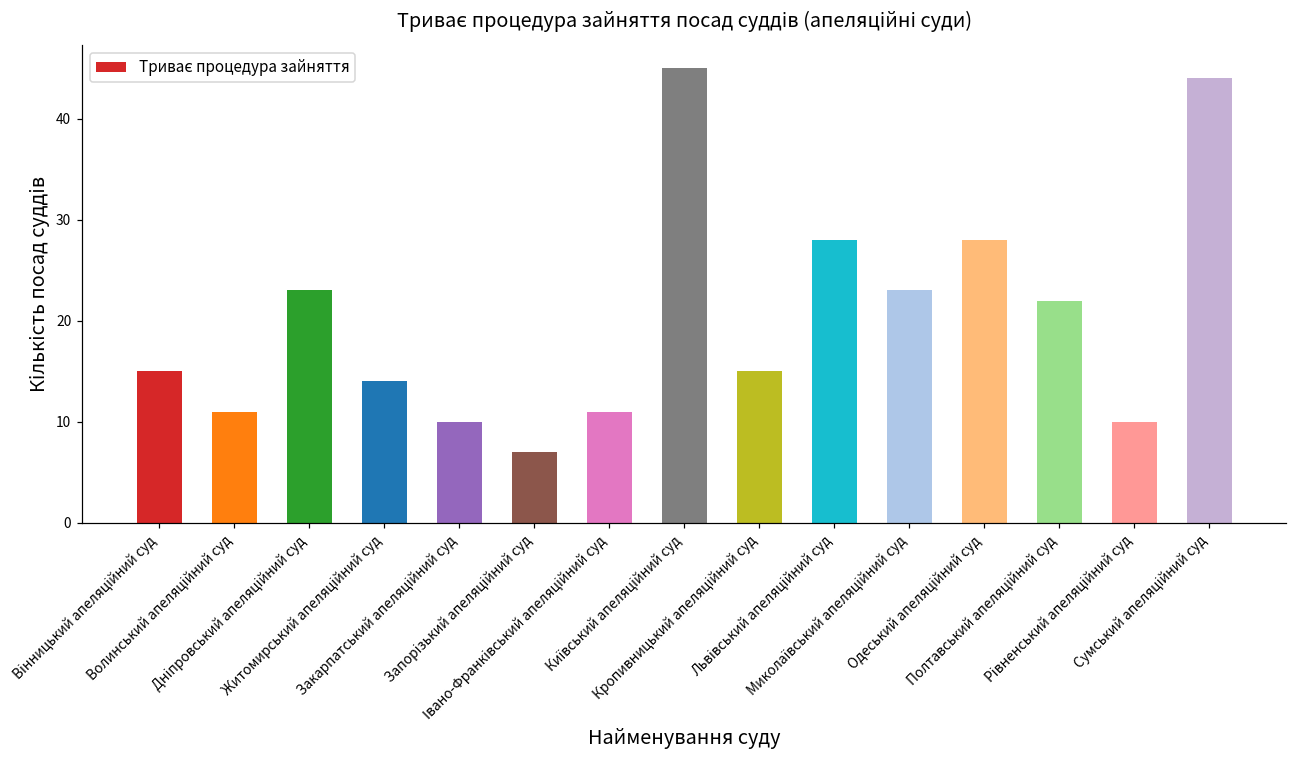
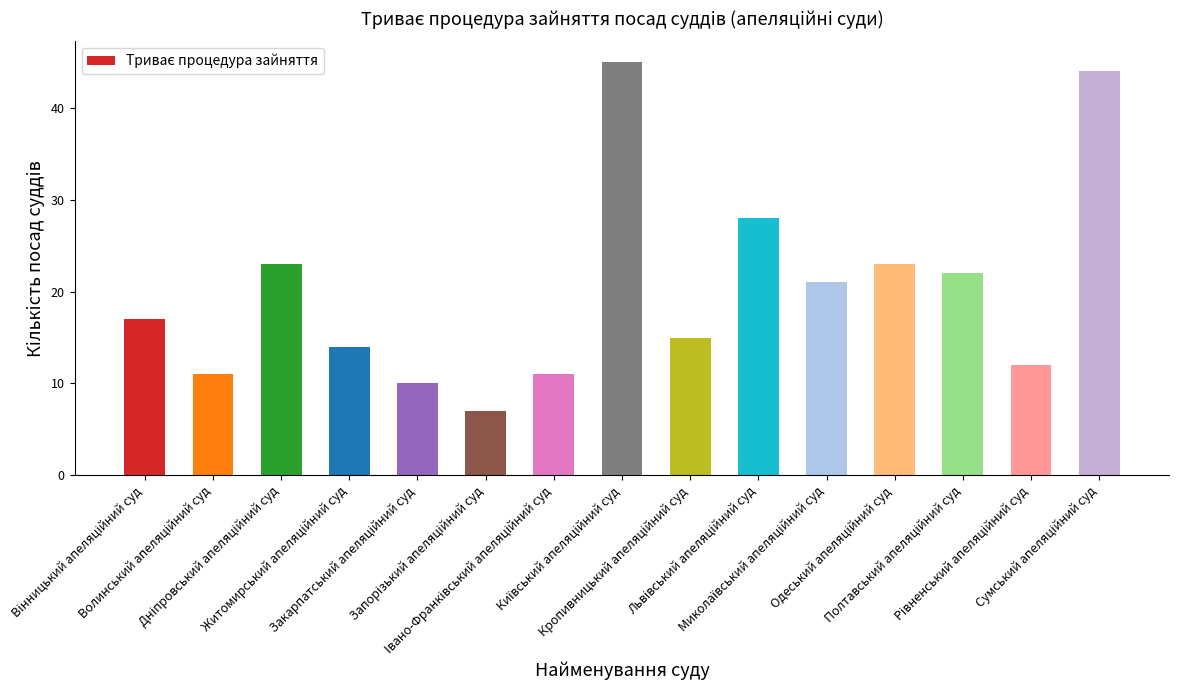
Вінницький апеляційний суд: 15 -> 17
Миколаївський апеляційний суд: 23 -> 21
Одеський апеляційний суд: 28 -> 23
Рівненський апеляційний суд: 10 -> 12
